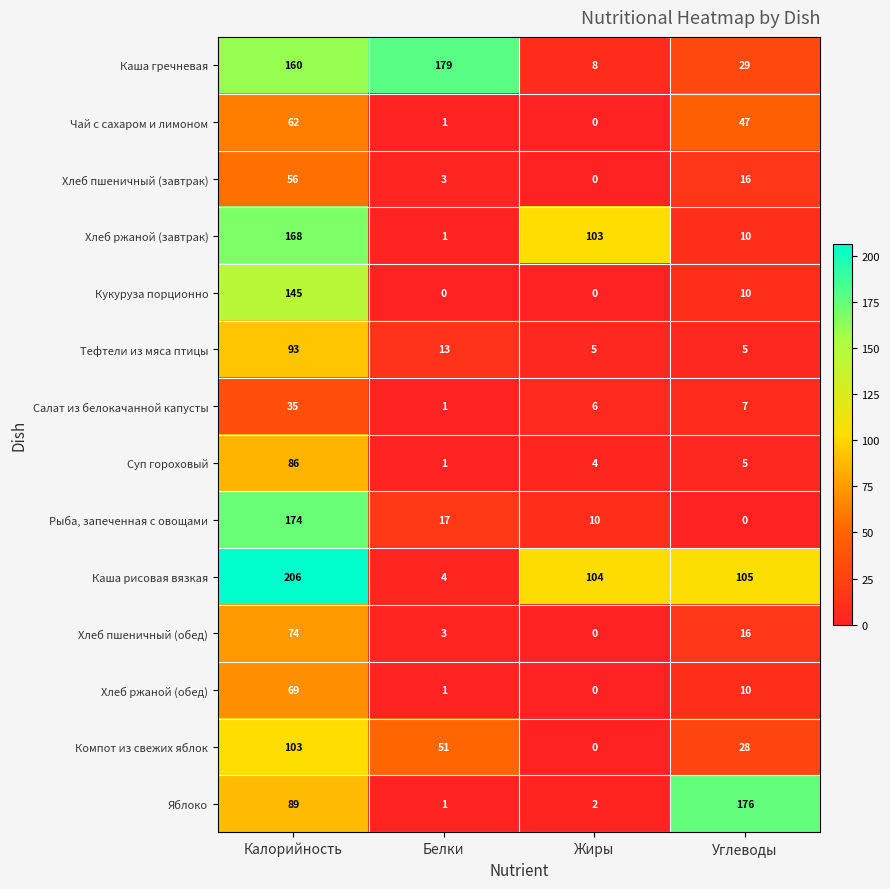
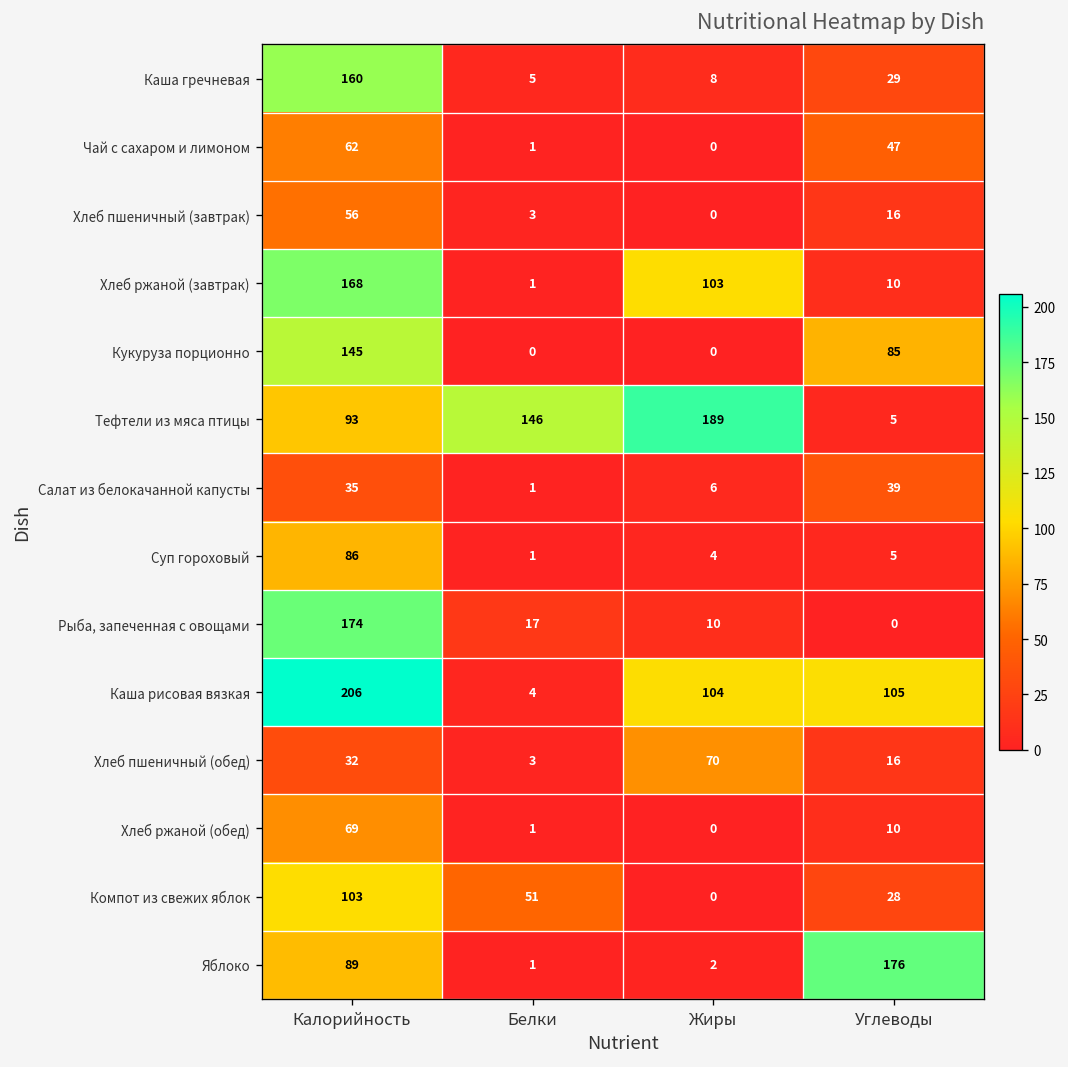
Каша гречневая, Белки: 179 -> 5
Кукуруза порционно, Углеводы: 10 -> 85
Тефтели из мяса птицы, Белки: 13 -> 146
Тефтели из мяса птицы, Жиры: 5 -> 189
Салат из белокачанной капусты, Углеводы: 7 -> 39
Хлеб пшеничный (обед), Калорийность: 74 -> 32
Хлеб пшеничный (обед), Жиры: 0 -> 70
